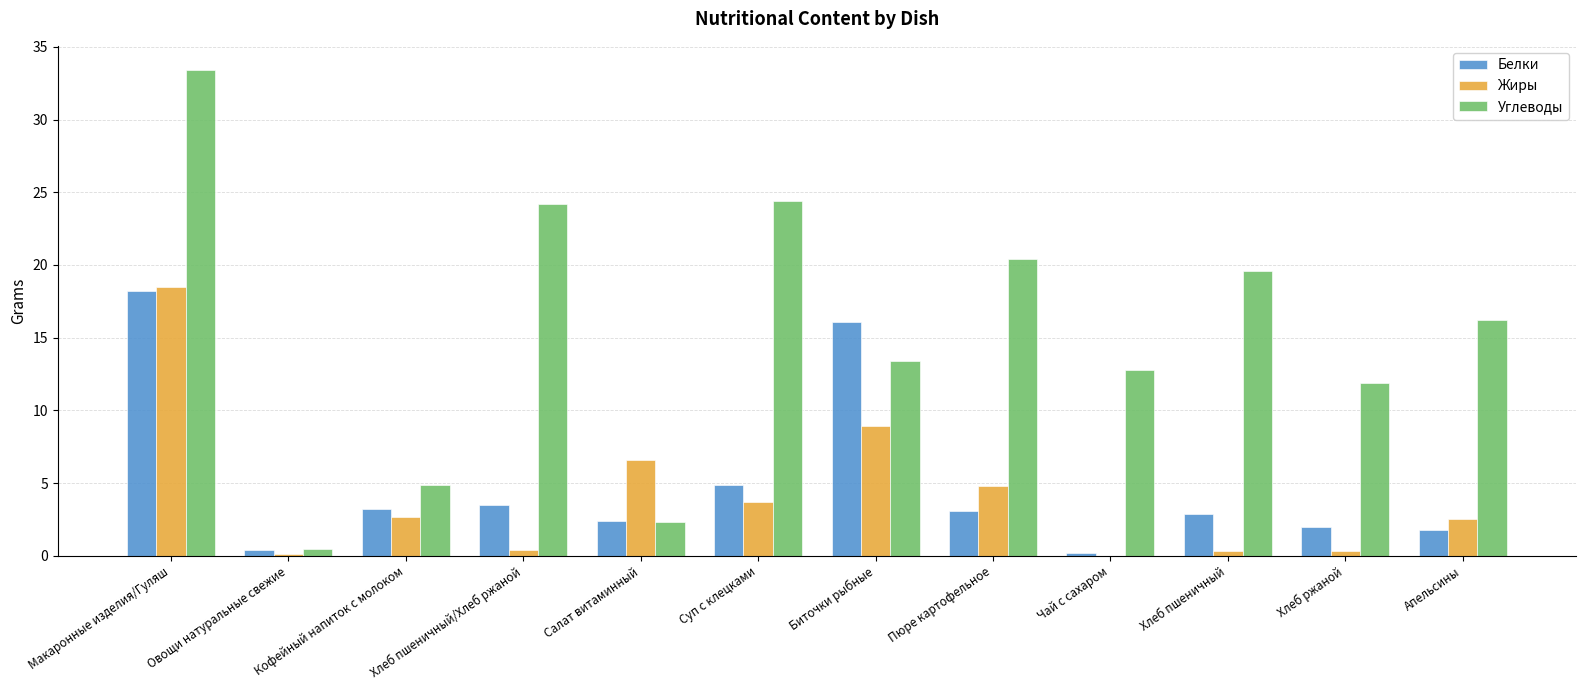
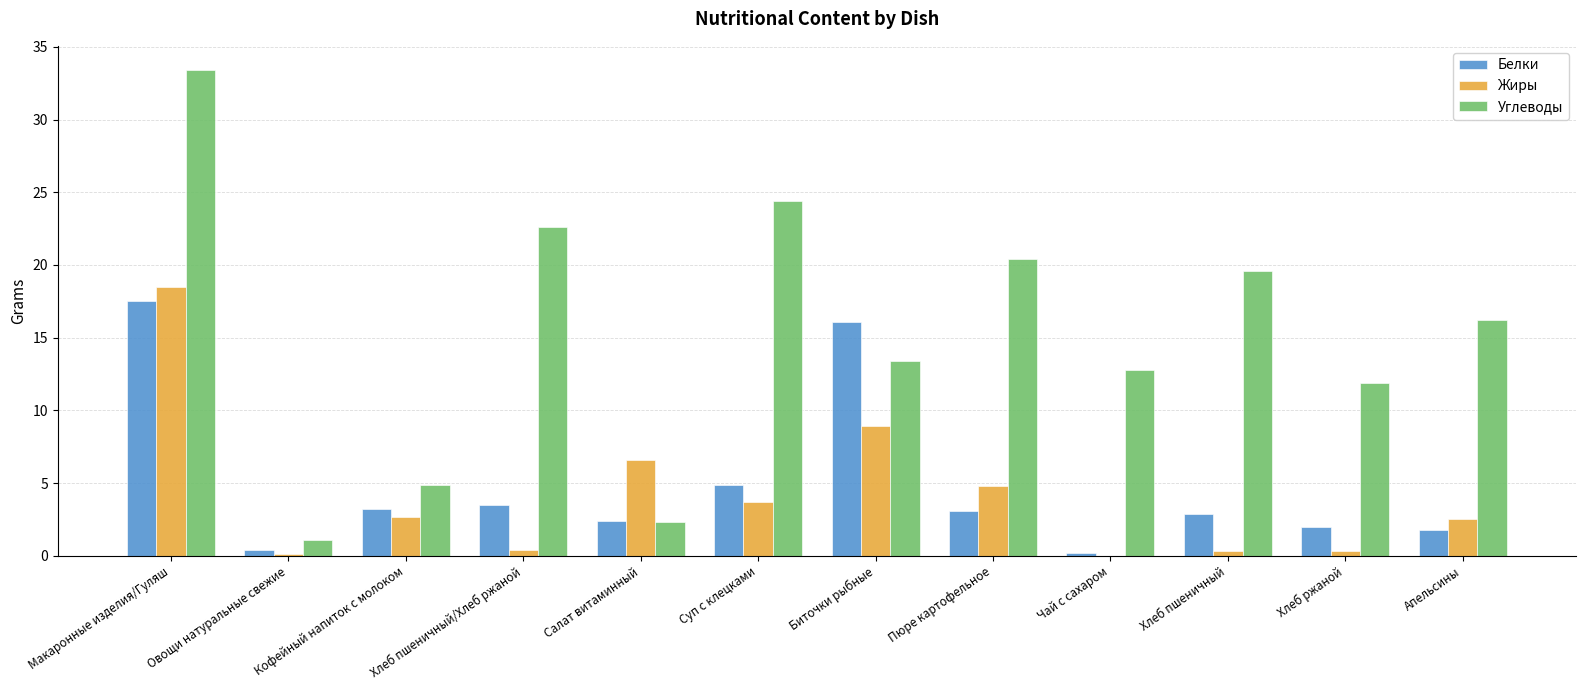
Белки, Макаронные изделия/Гуляш: 18.2 -> 17.5
Углеводы, Овощи натуральные свежие: 0.5 -> 1.1
Углеводы, Хлеб пшеничный/Хлеб ржаной: 24.2 -> 22.6
